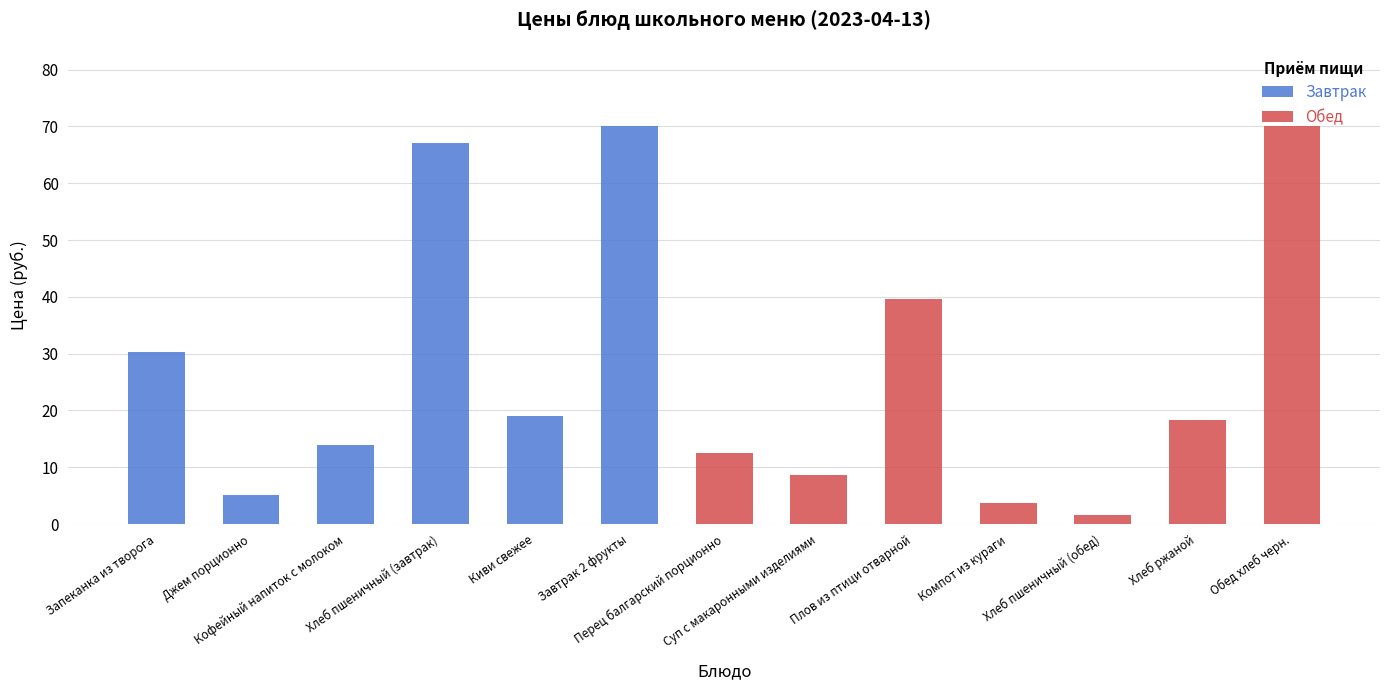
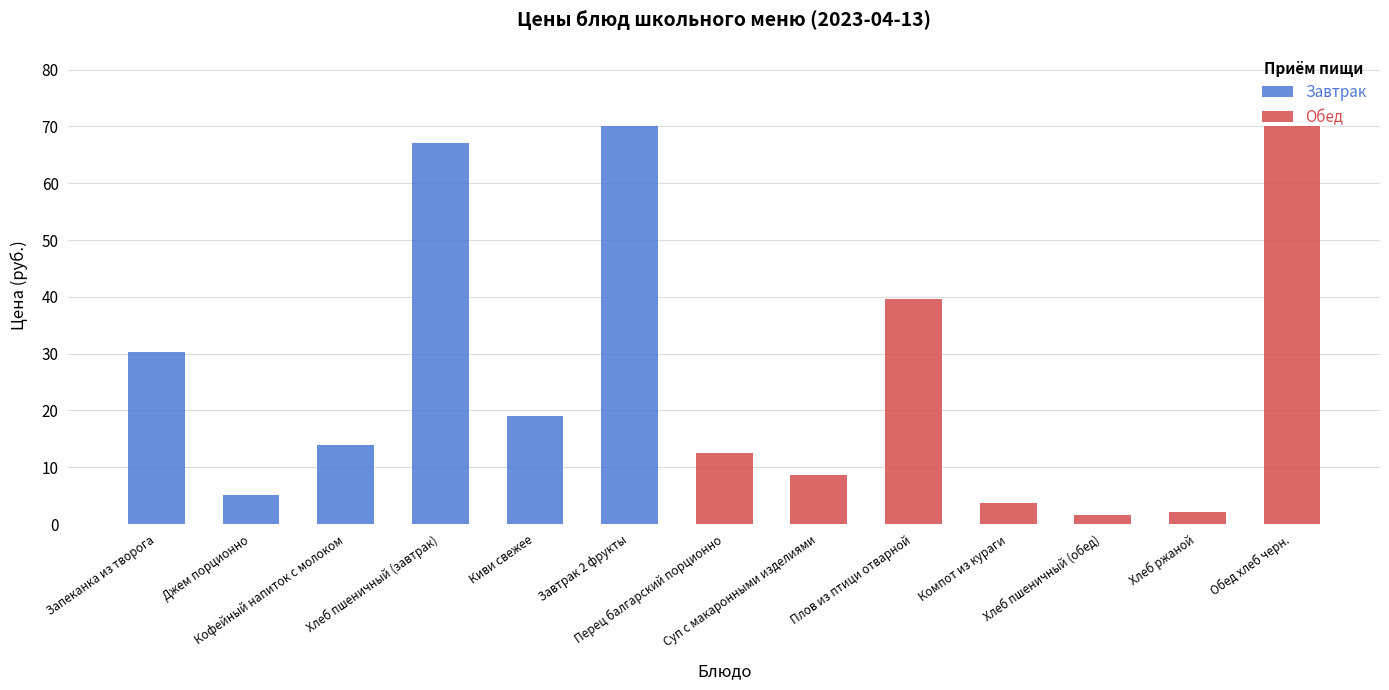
Обед, Хлеб ржаной: 18 -> 2
